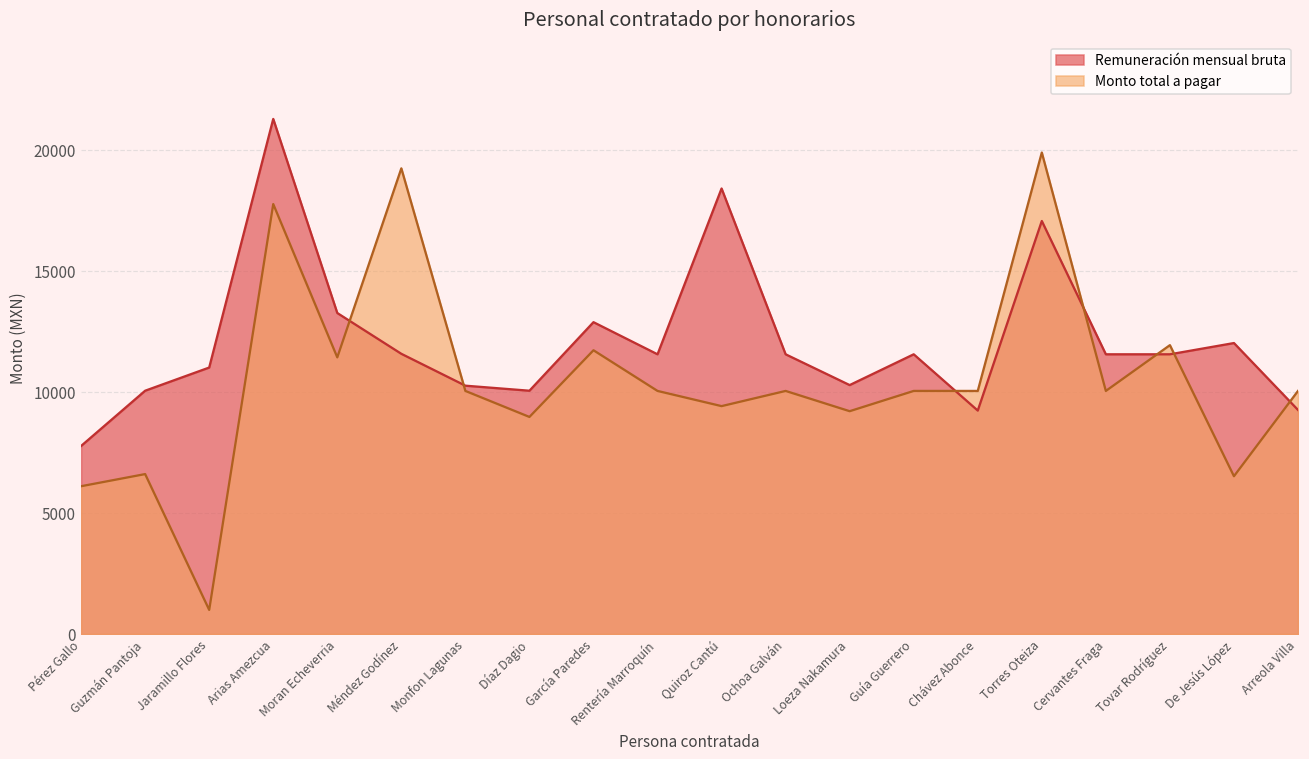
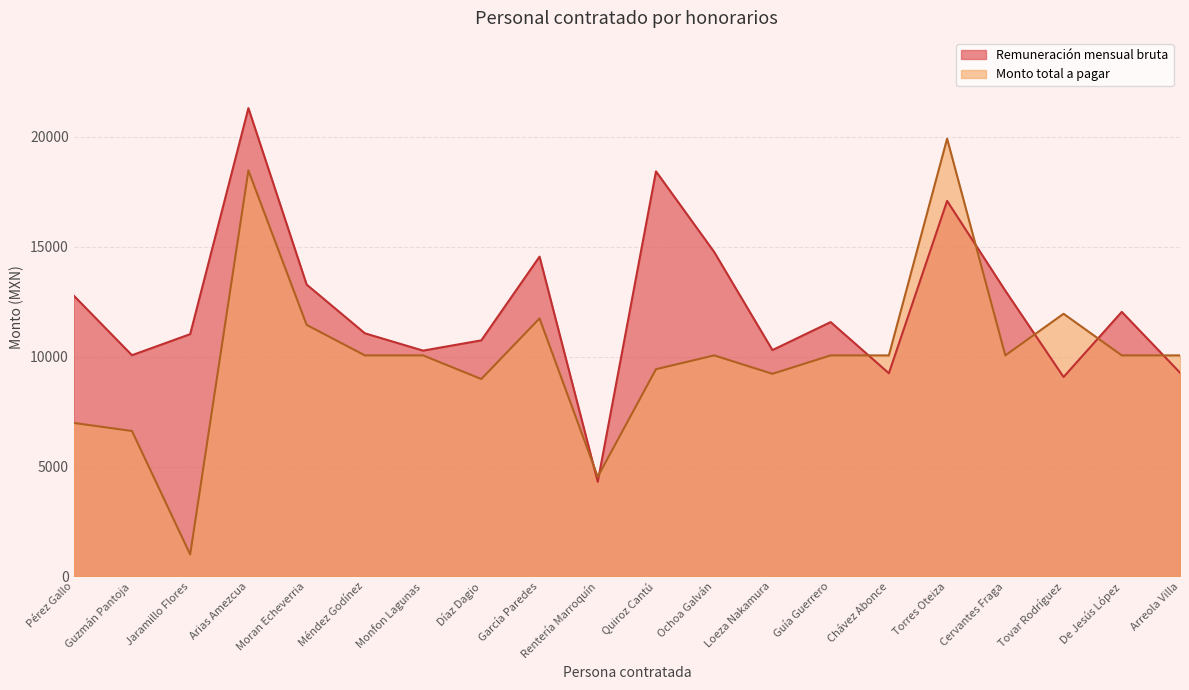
Remuneración mensual bruta, Pérez Gallo: 7800 -> 12800
Monto total a pagar, Pérez Gallo: 6100 -> 7000
Monto total a pagar, Arias Amezcua: 17800 -> 18500
Remuneración mensual bruta, Méndez Godínez: 11600 -> 11100
Monto total a pagar, Méndez Godínez: 19300 -> 10100
Remuneración mensual bruta, Díaz Dagio: 10100 -> 10700
Remuneración mensual bruta, García Paredes: 12900 -> 14500
Remuneración mensual bruta, Rentería Marroquín: 11600 -> 4300
Monto total a pagar, Rentería Marroquín: 10100 -> 4500
Remuneración mensual bruta, Ochoa Galván: 11600 -> 14800
Remuneración mensual bruta, Cervantes Fraga: 11600 -> 13000
Remuneración mensual bruta, Tovar Rodríguez: 11600 -> 9100
Monto total a pagar, De Jesús López: 6500 -> 10100
